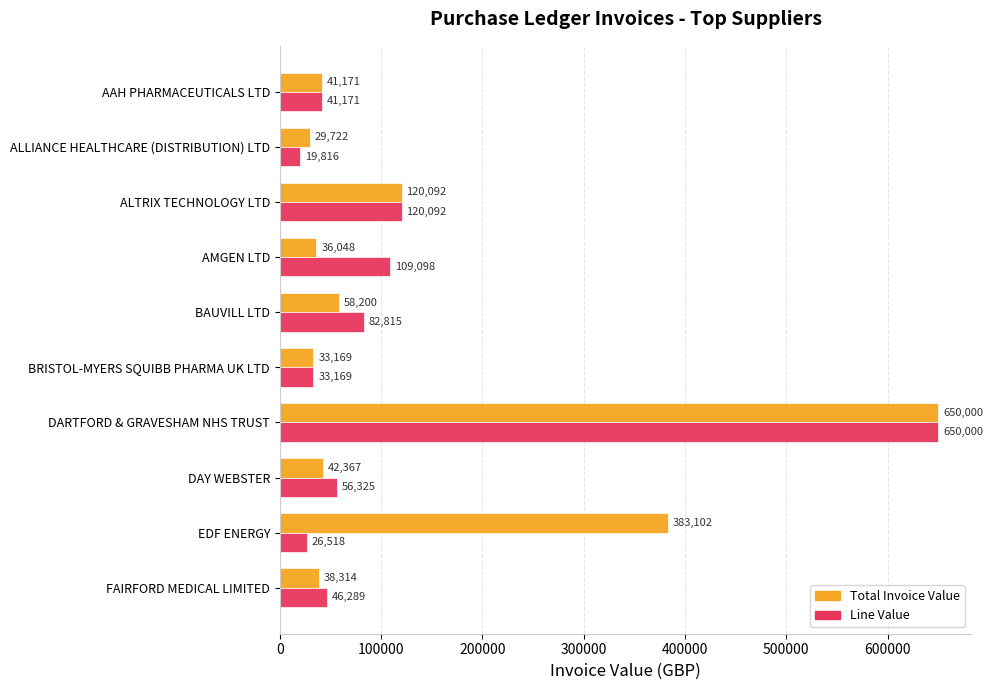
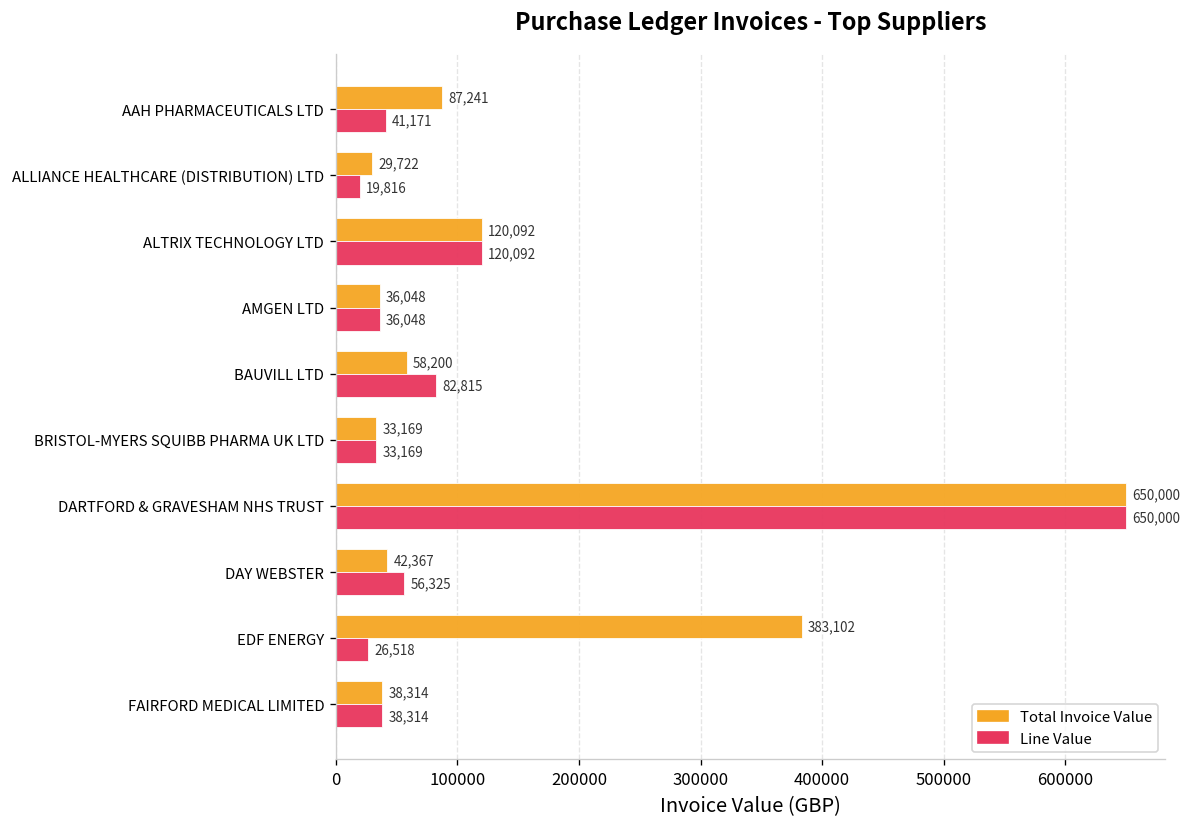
Total Invoice Value, AAH PHARMACEUTICALS LTD: 41,171 -> 87,241
Line Value, AMGEN LTD: 109,098 -> 36,048
Line Value, FAIRFORD MEDICAL LIMITED: 46,289 -> 38,314
